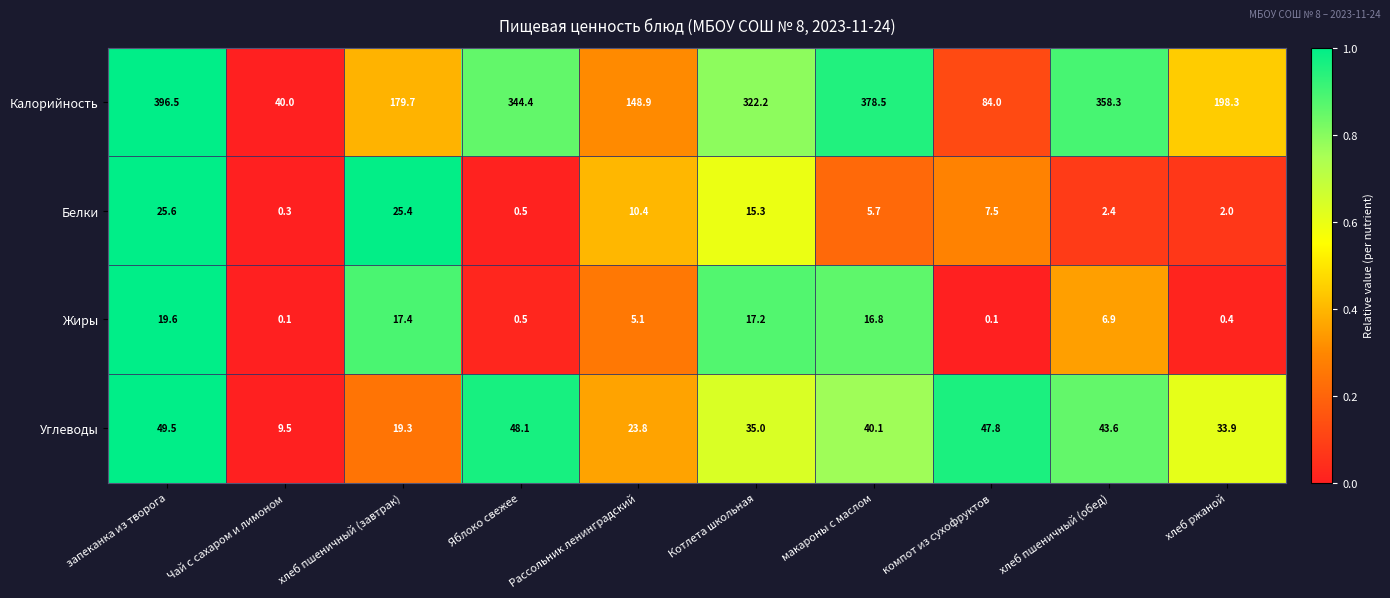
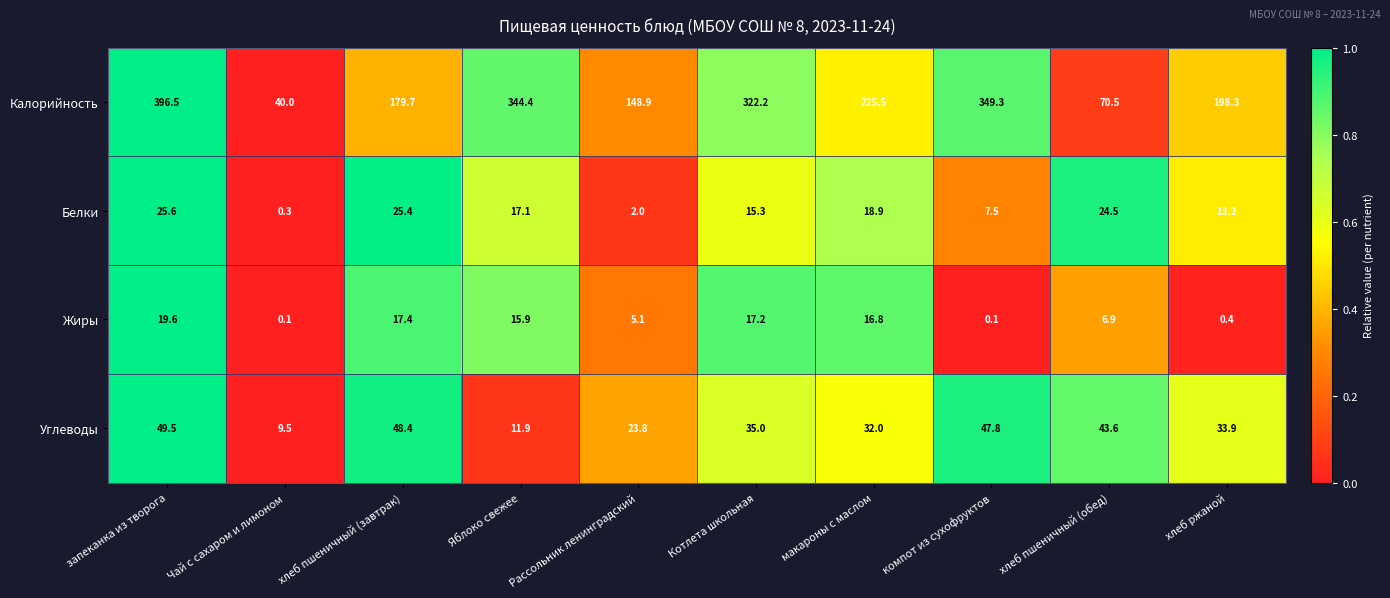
Калорийность, макароны с маслом: 378.5 -> 225.5
Калорийность, компот из сухофруктов: 84.0 -> 349.3
Калорийность, хлеб пшеничный (обед): 358.3 -> 70.5
Белки, Яблоко свежее: 0.5 -> 17.1
Белки, Рассольник ленинградский: 10.4 -> 2.0
Белки, макароны с маслом: 5.7 -> 18.9
Белки, хлеб пшеничный (обед): 2.4 -> 24.5
Белки, хлеб ржаной: 2.0 -> 13.2
Жиры, Яблоко свежее: 0.5 -> 15.9
Углеводы, хлеб пшеничный (завтрак): 19.3 -> 48.4
Углеводы, Яблоко свежее: 48.1 -> 11.9
Углеводы, макароны с маслом: 40.1 -> 32.0
